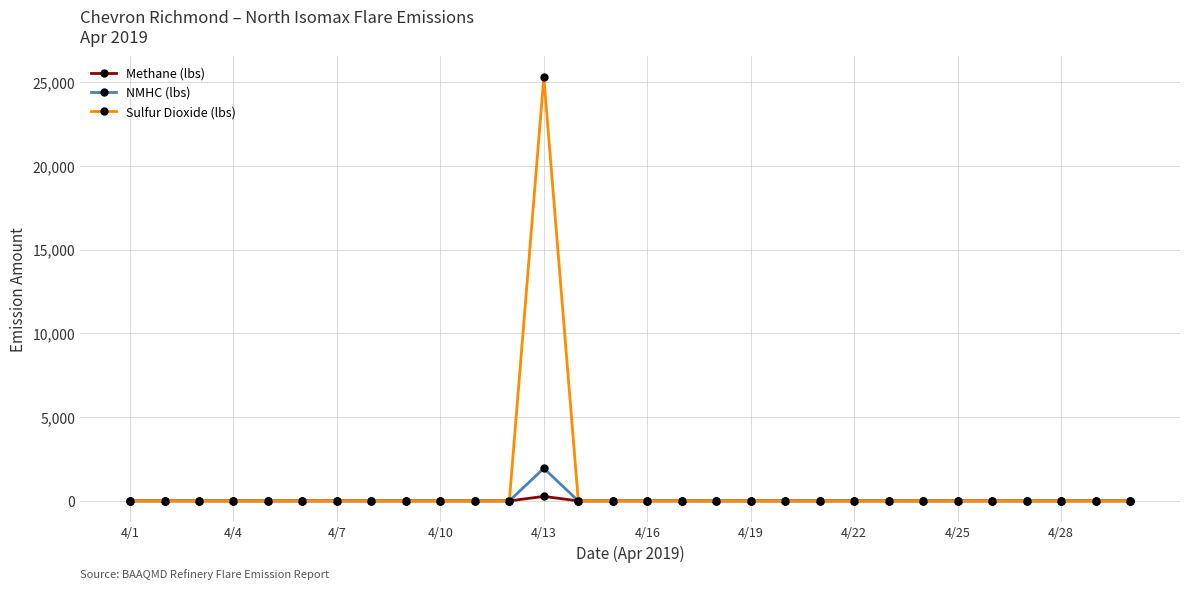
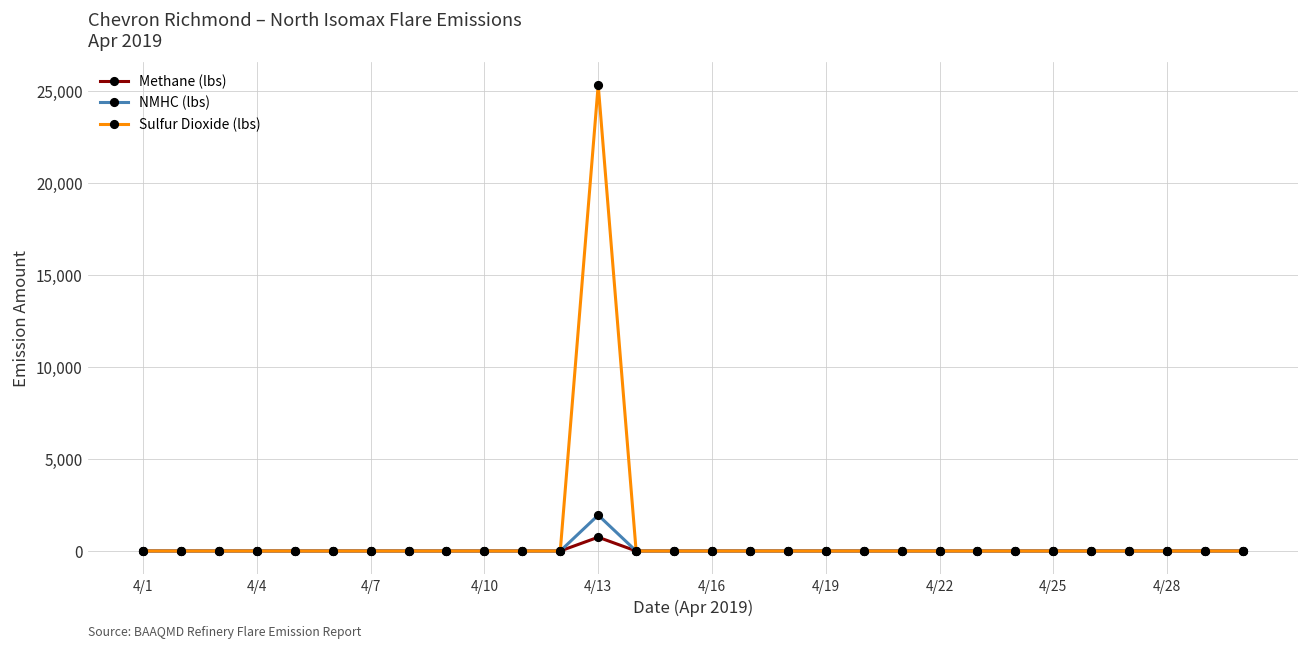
Methane (lbs), 4/13: 300 -> 700
